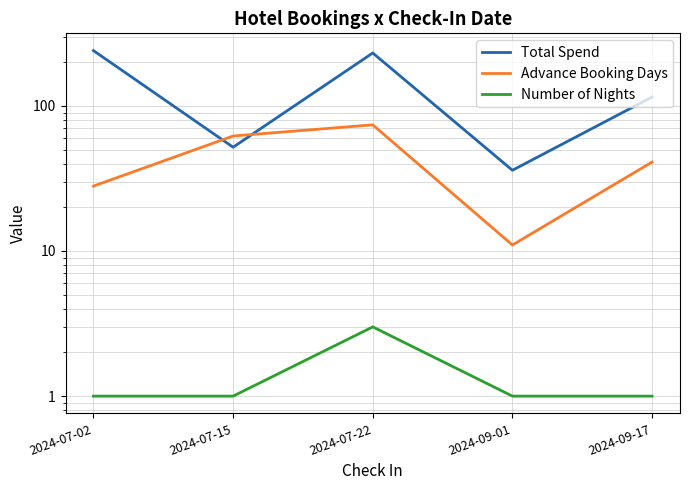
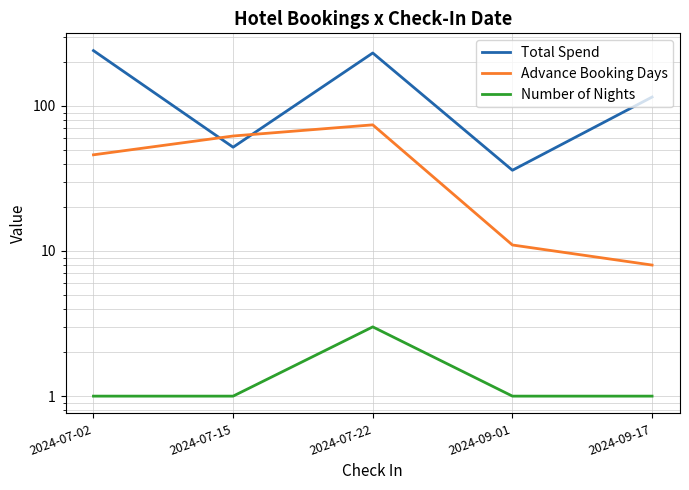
Advance Booking Days, 2024-07-02: 28 -> 46
Advance Booking Days, 2024-09-17: 41 -> 8
